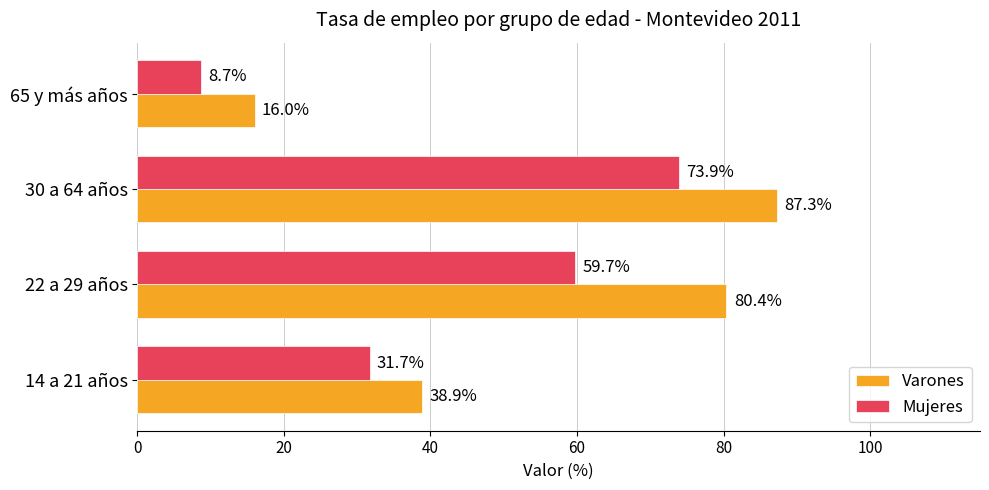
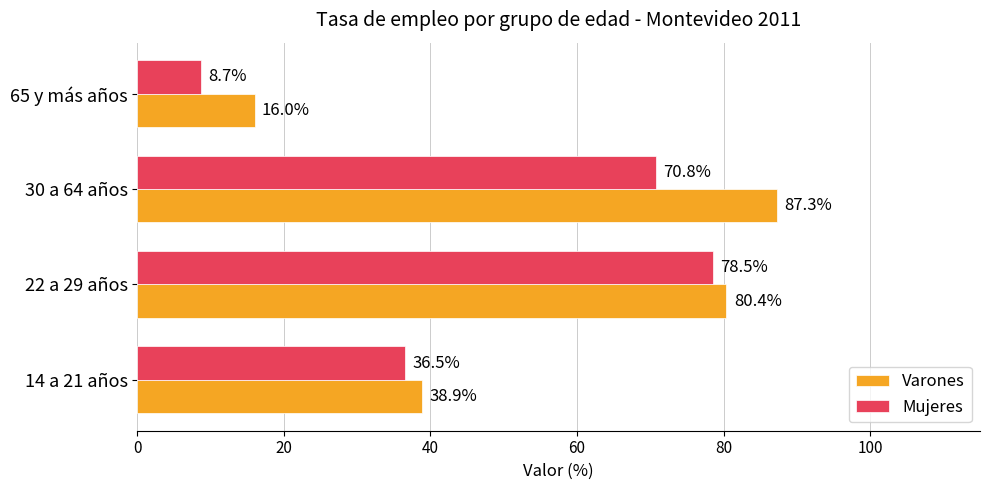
Mujeres, 30 a 64 años: 73.9% -> 70.8%
Mujeres, 22 a 29 años: 59.7% -> 78.5%
Mujeres, 14 a 21 años: 31.7% -> 36.5%
